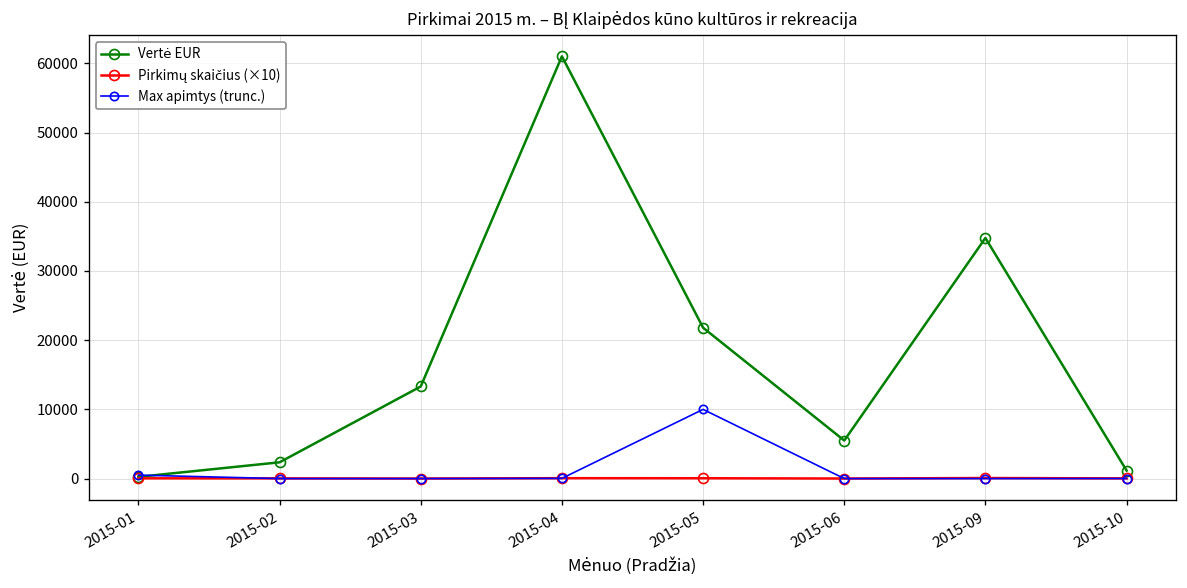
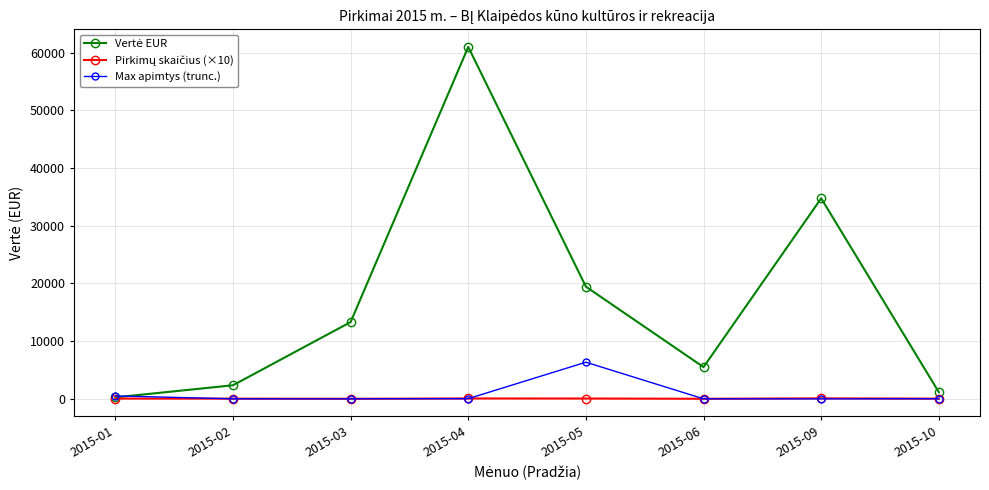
Vertė EUR, 2015-05: 22000 -> 19000
Max apimtys (trunc.), 2015-05: 10000 -> 6000
